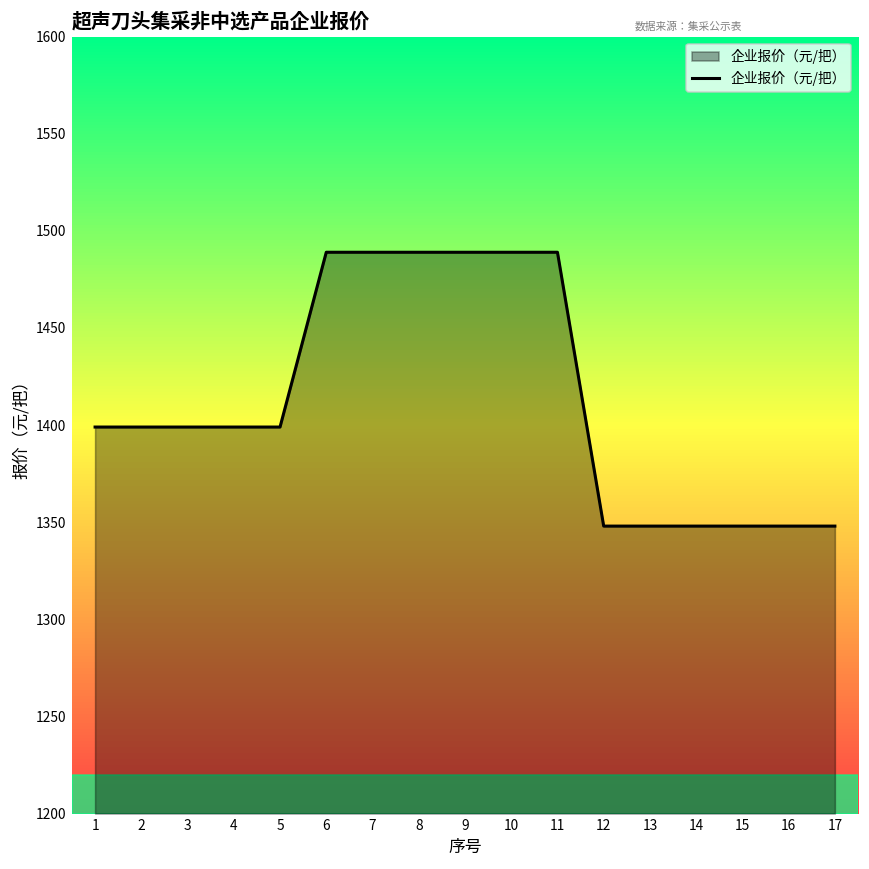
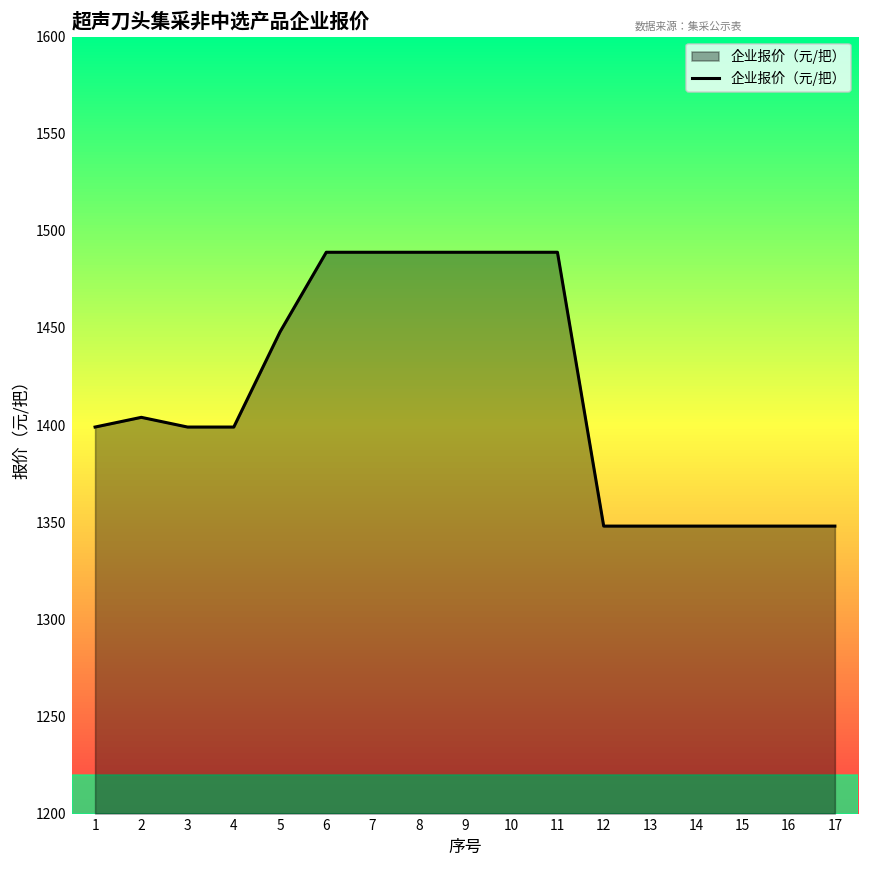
2: 1399 -> 1404
5: 1399 -> 1448
